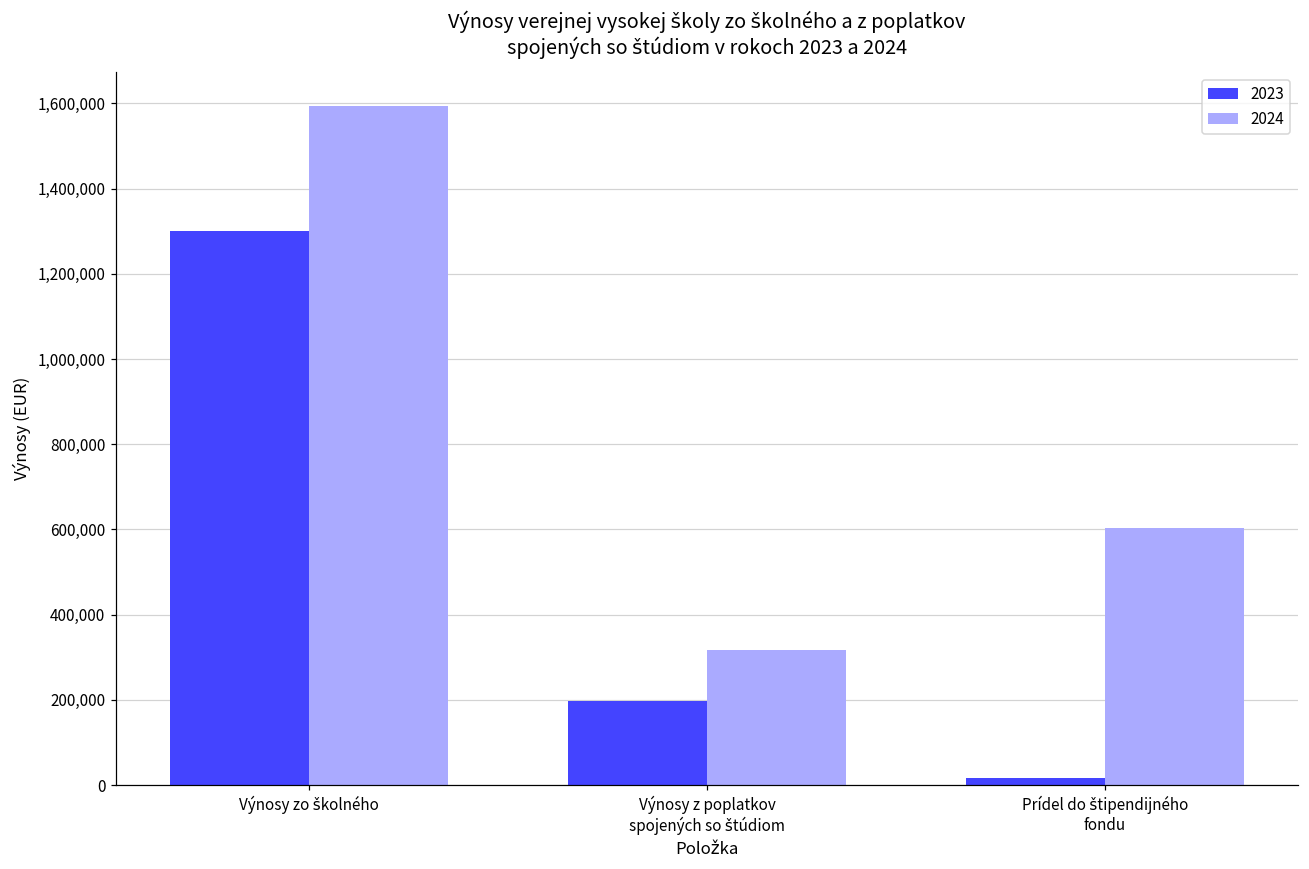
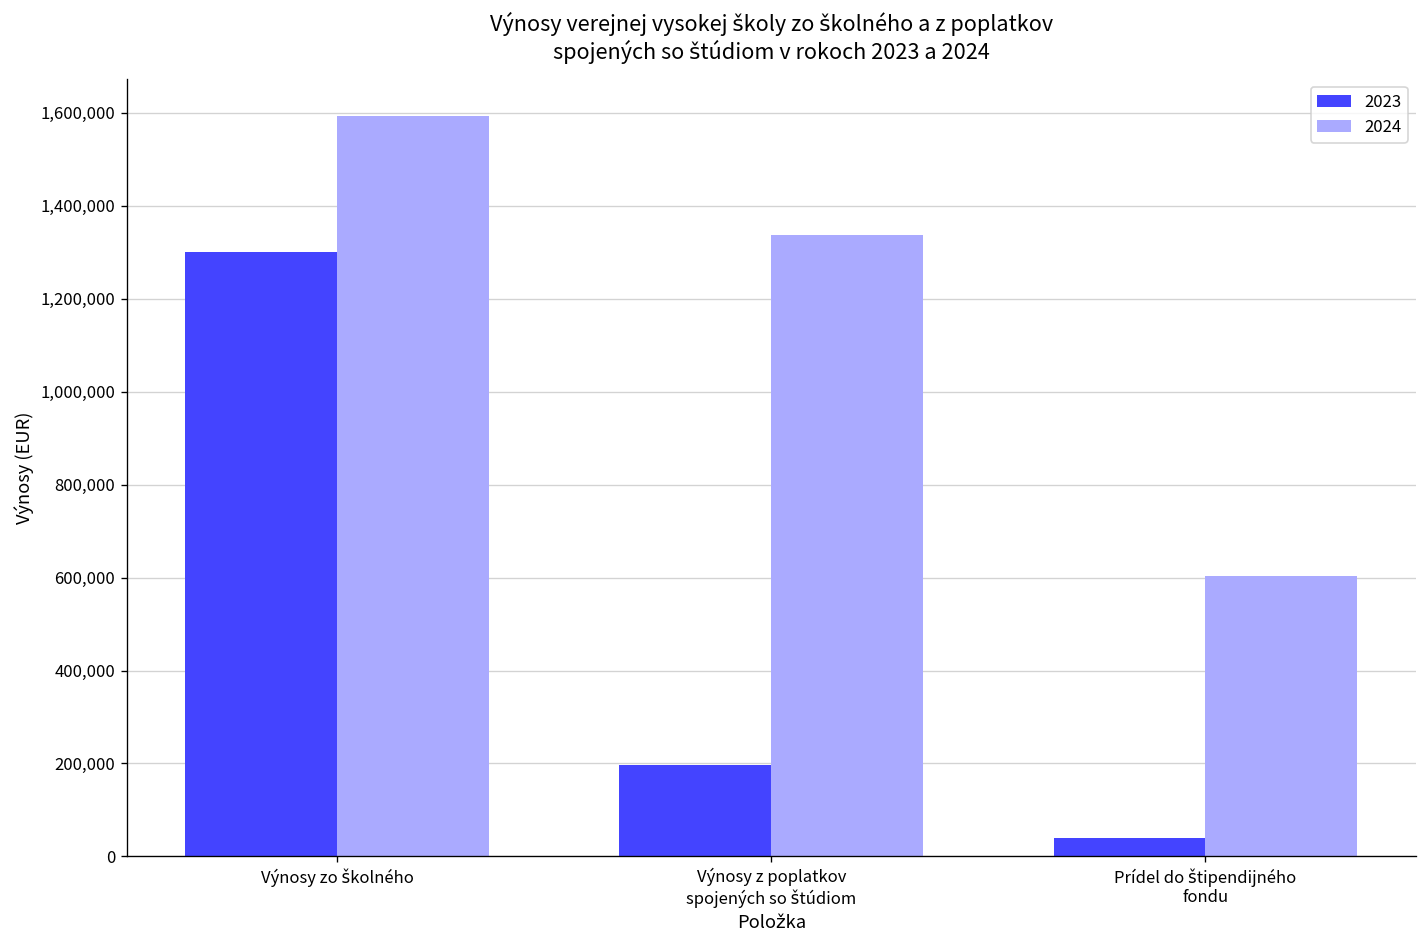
2024, Výnosy z poplatkov spojených so štúdiom: 320,000 -> 1,340,000
2023, Prídel do štipendijného fondu: 20,000 -> 40,000
